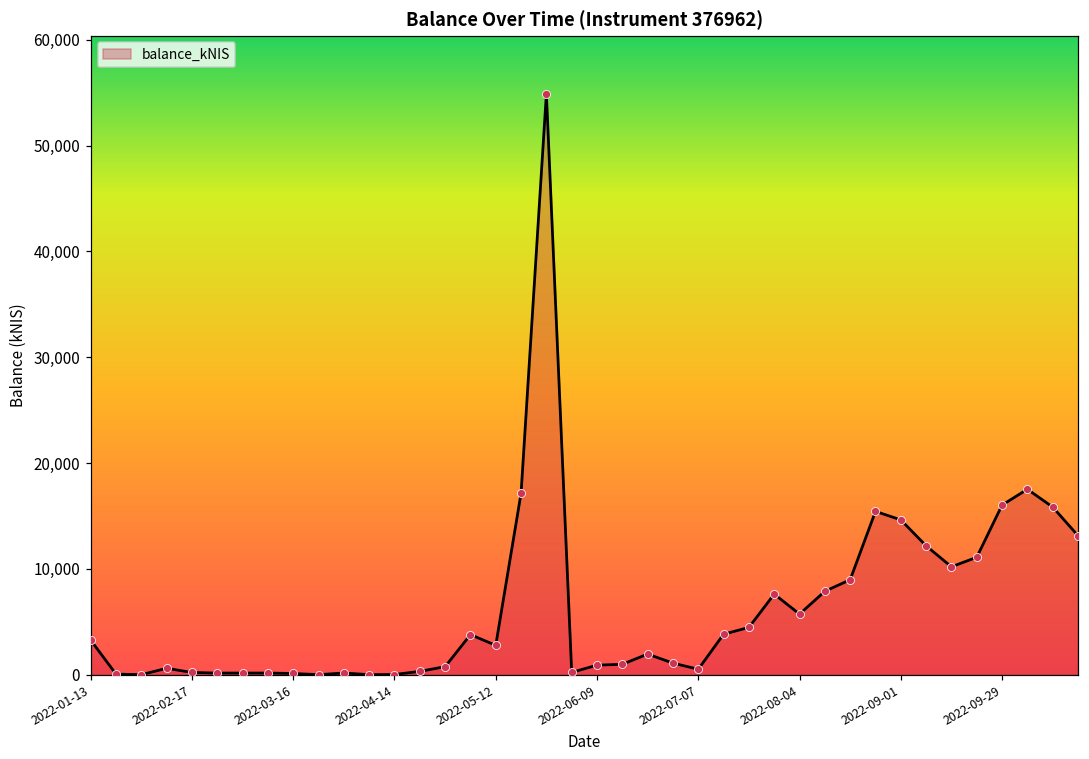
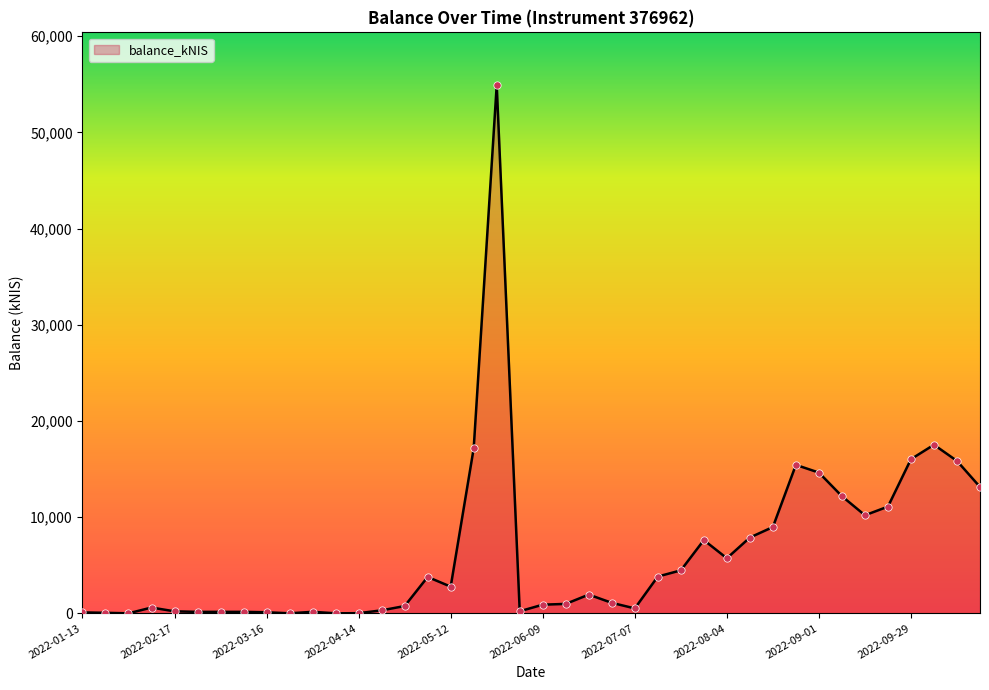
2022-01-13: 3,000 -> 0
